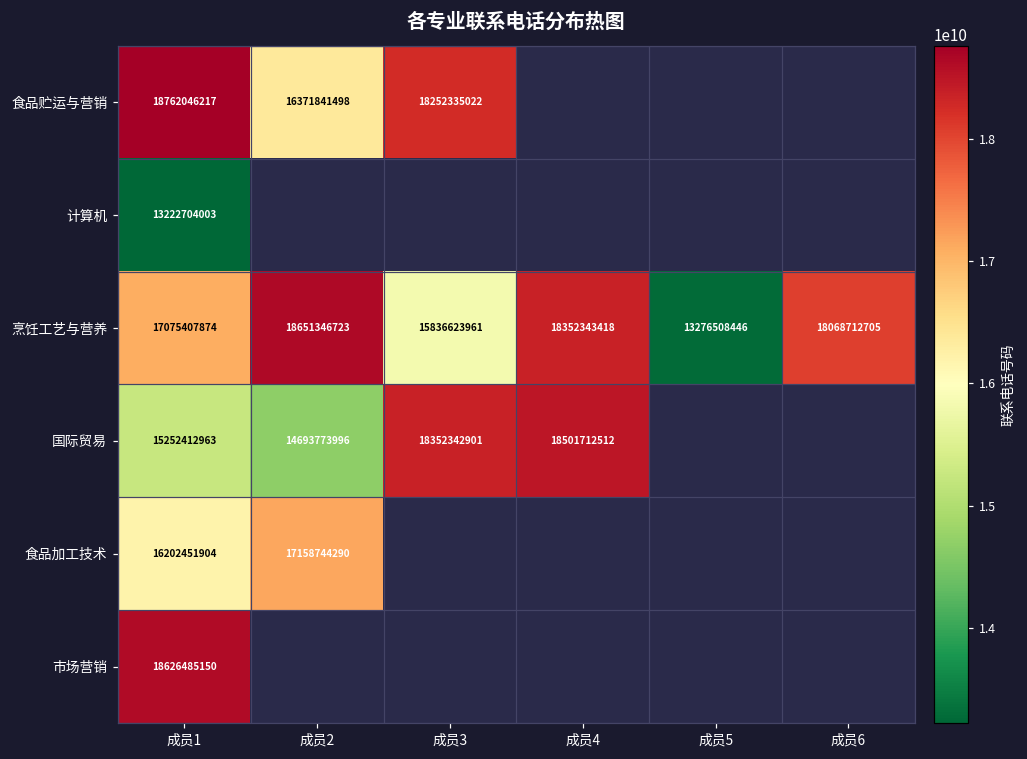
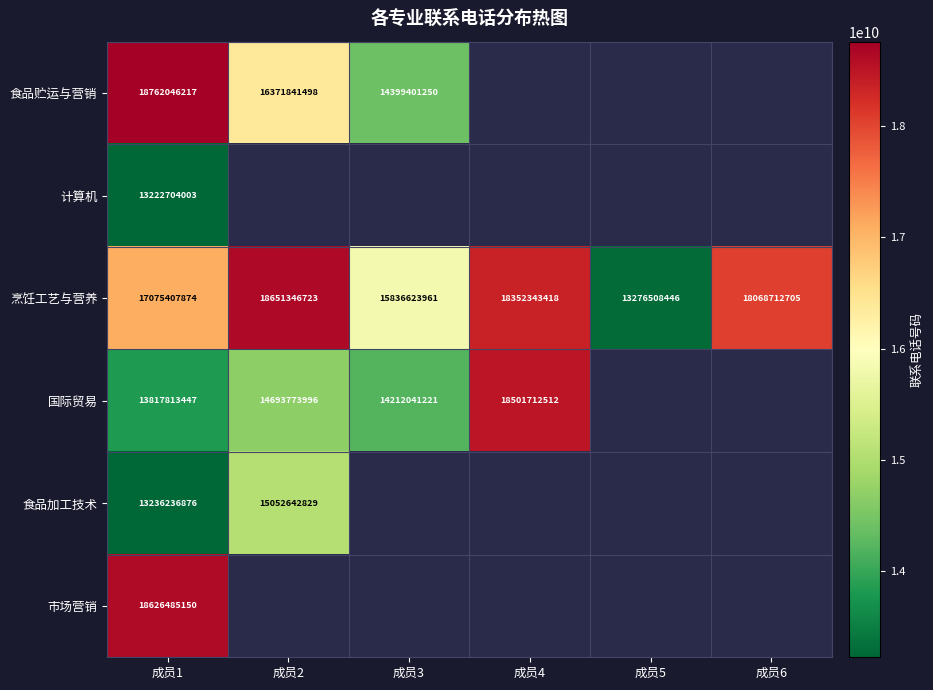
食品贮运与营销, 成员3: 18252335022 -> 14399401250
国际贸易, 成员1: 15252412963 -> 13817813447
国际贸易, 成员3: 18352342901 -> 14212041221
食品加工技术, 成员1: 16202451904 -> 13236236876
食品加工技术, 成员2: 17158744290 -> 15052642829
